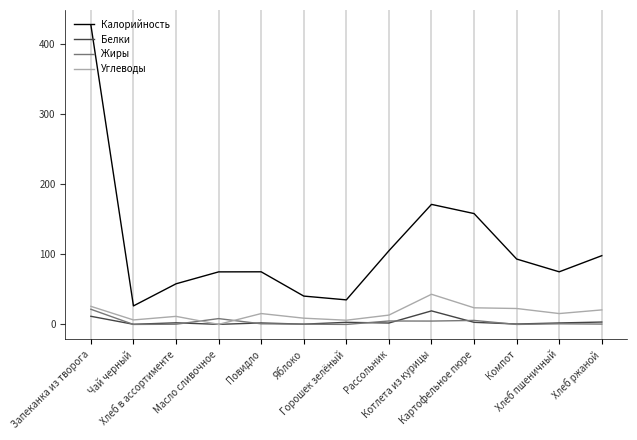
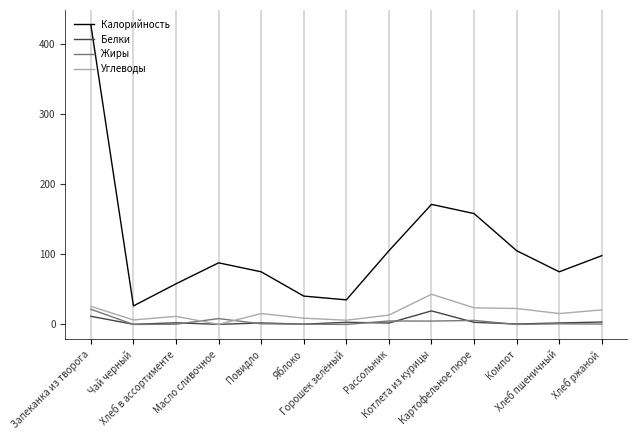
Калорийность, Масло сливочное: 70 -> 90
Калорийность, Компот: 90 -> 110
